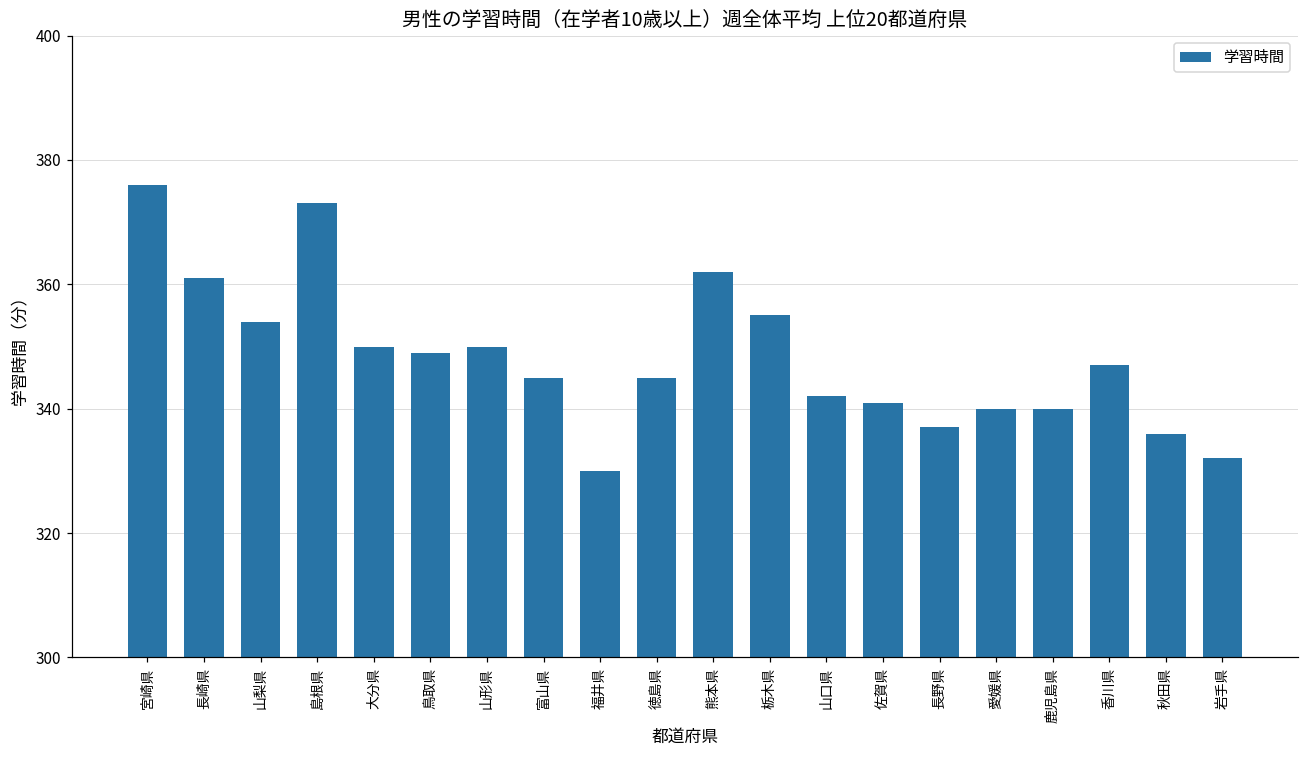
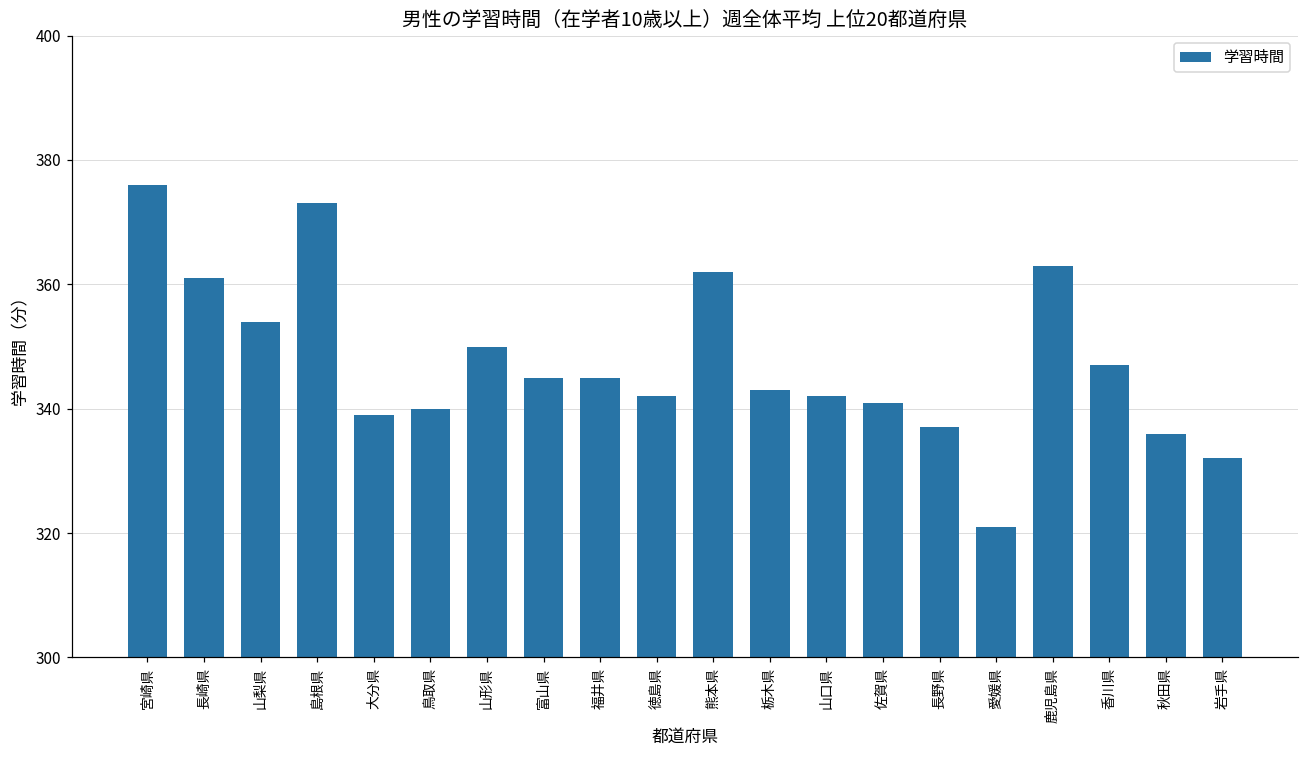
大分県: 350 -> 339
鳥取県: 349 -> 340
福井県: 330 -> 345
徳島県: 345 -> 342
栃木県: 355 -> 343
愛媛県: 340 -> 321
鹿児島県: 340 -> 363
